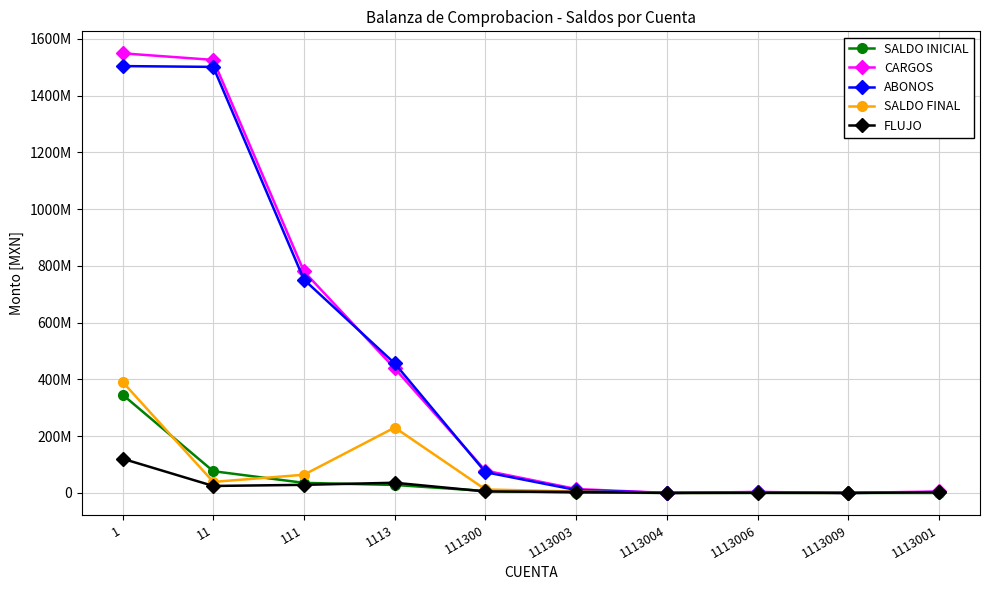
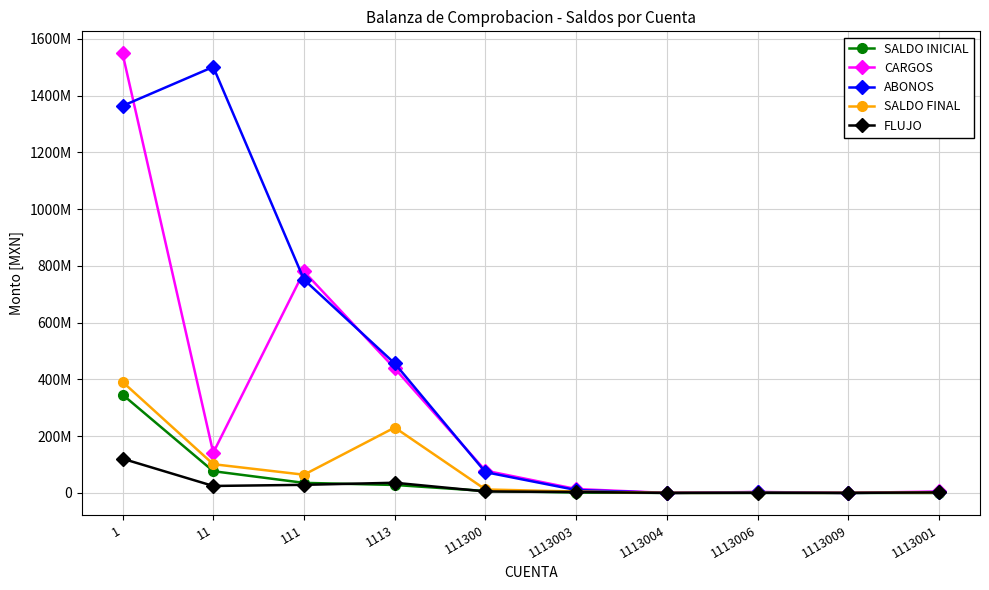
ABONOS, 1: 1500000000 -> 1360000000
CARGOS, 11: 1530000000 -> 140000000
SALDO FINAL, 11: 40000000 -> 100000000
